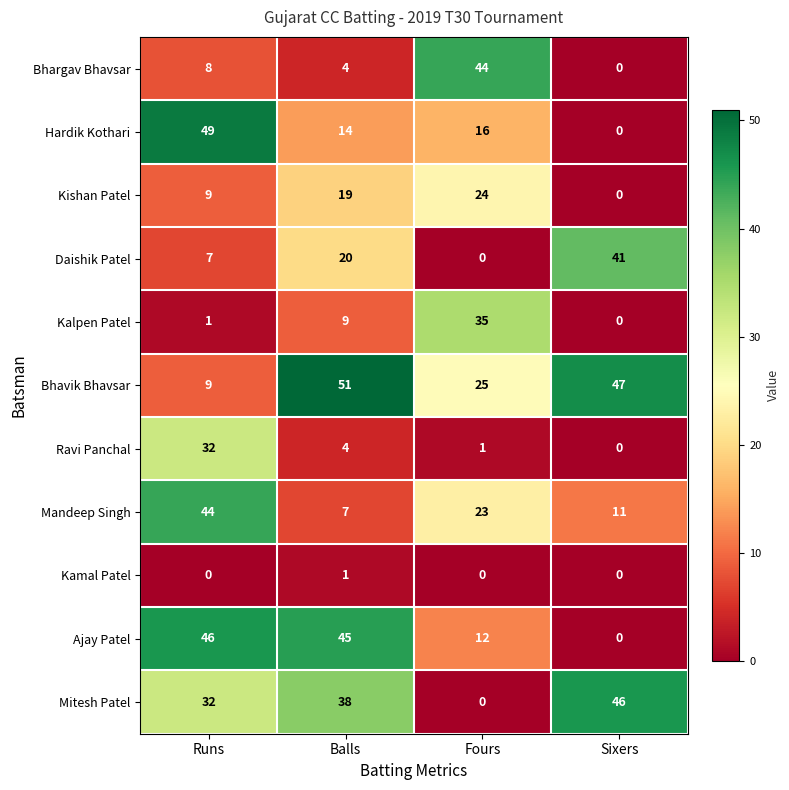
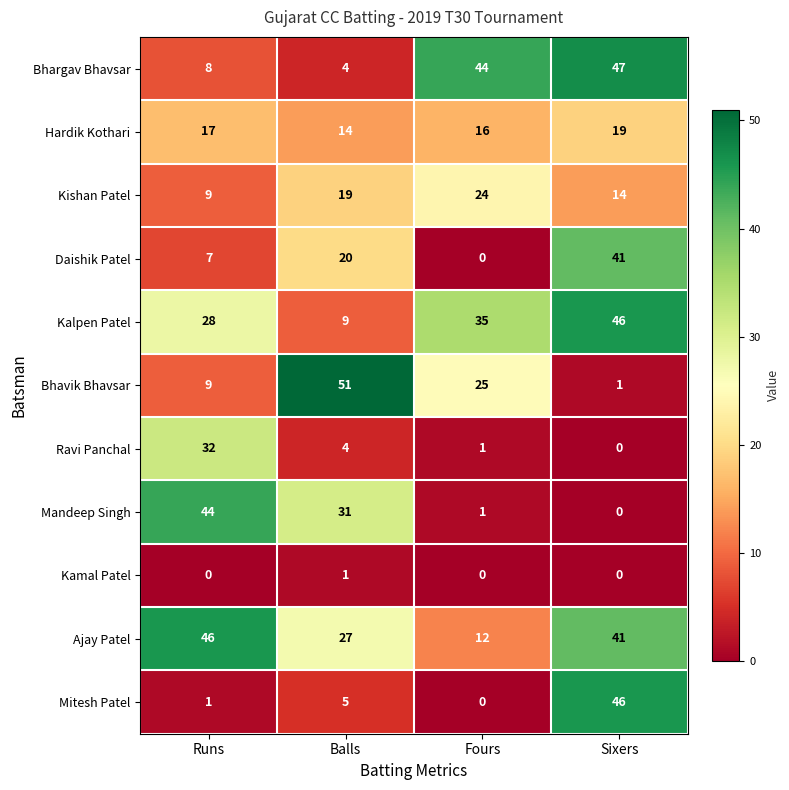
Bhargav Bhavsar, Sixers: 0 -> 47
Hardik Kothari, Runs: 49 -> 17
Hardik Kothari, Sixers: 0 -> 19
Kishan Patel, Sixers: 0 -> 14
Kalpen Patel, Runs: 1 -> 28
Kalpen Patel, Sixers: 0 -> 46
Bhavik Bhavsar, Sixers: 47 -> 1
Mandeep Singh, Balls: 7 -> 31
Mandeep Singh, Fours: 23 -> 1
Mandeep Singh, Sixers: 11 -> 0
Ajay Patel, Balls: 45 -> 27
Ajay Patel, Sixers: 0 -> 41
Mitesh Patel, Runs: 32 -> 1
Mitesh Patel, Balls: 38 -> 5
